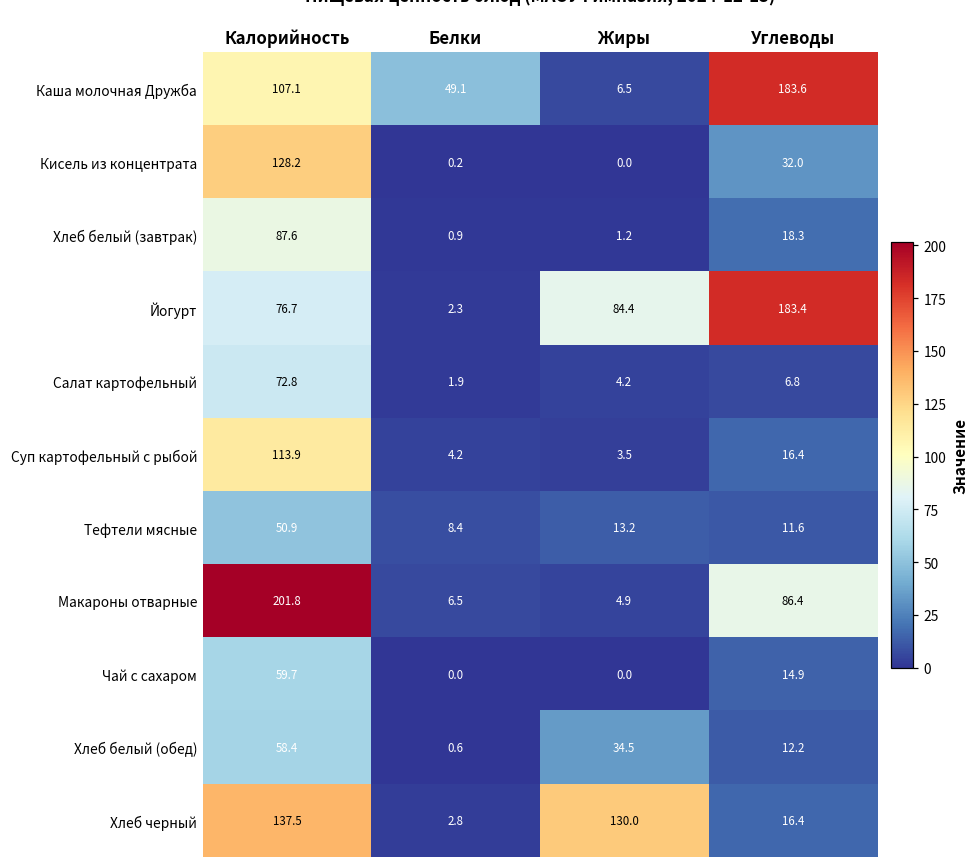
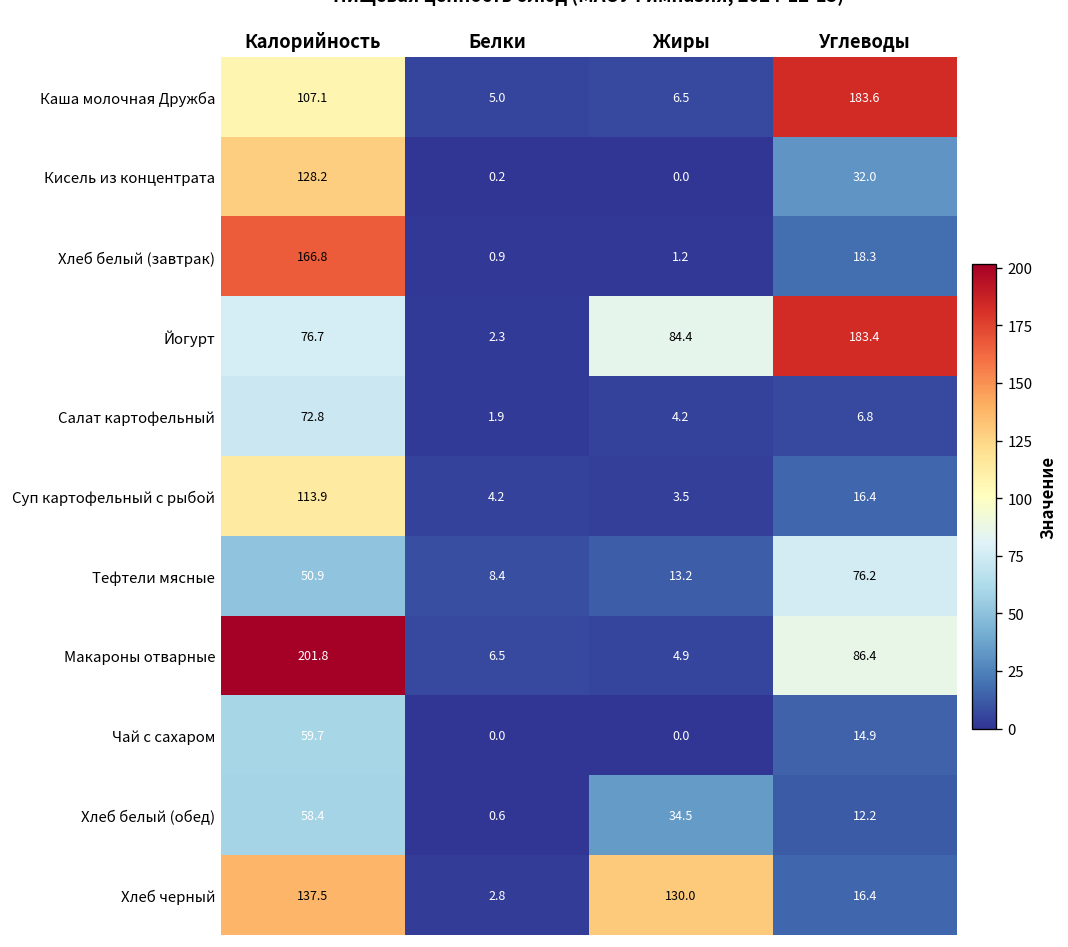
Каша молочная Дружба, Белки: 49.1 -> 5.0
Хлеб белый (завтрак), Калорийность: 87.6 -> 166.8
Тефтели мясные, Углеводы: 11.6 -> 76.2
